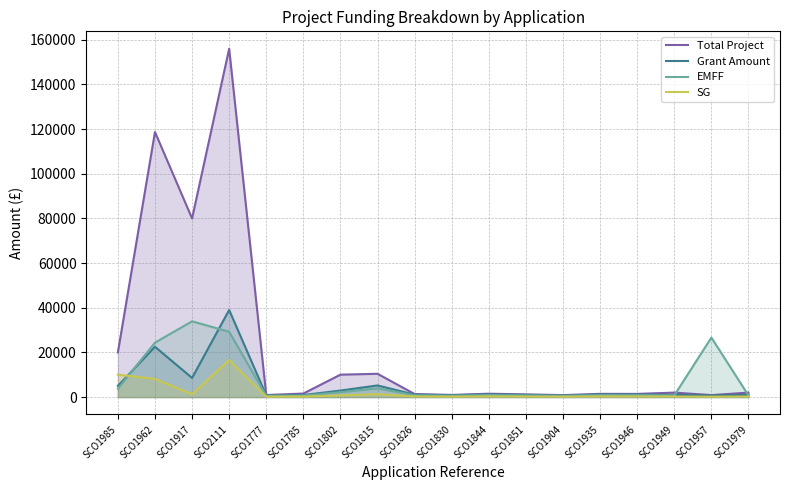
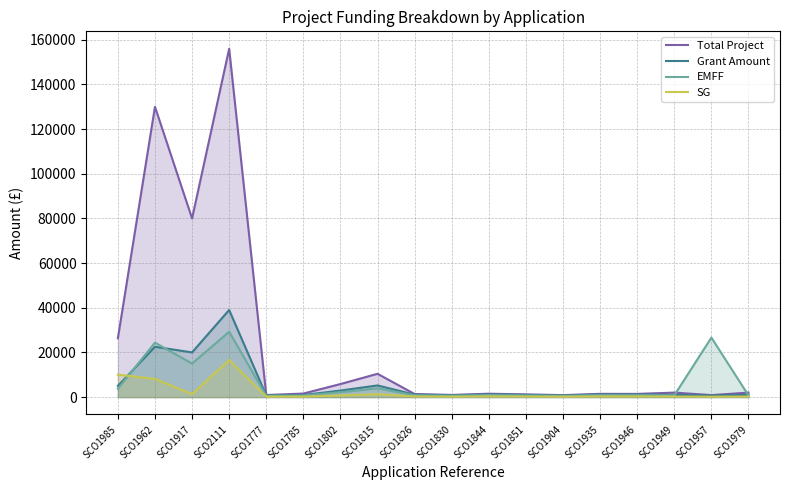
Total Project, SCO1985: 20000 -> 26000
Total Project, SCO1962: 119000 -> 130000
Grant Amount, SCO1917: 9000 -> 20000
EMFF, SCO1917: 34000 -> 15000
Total Project, SCO1802: 10000 -> 6000
